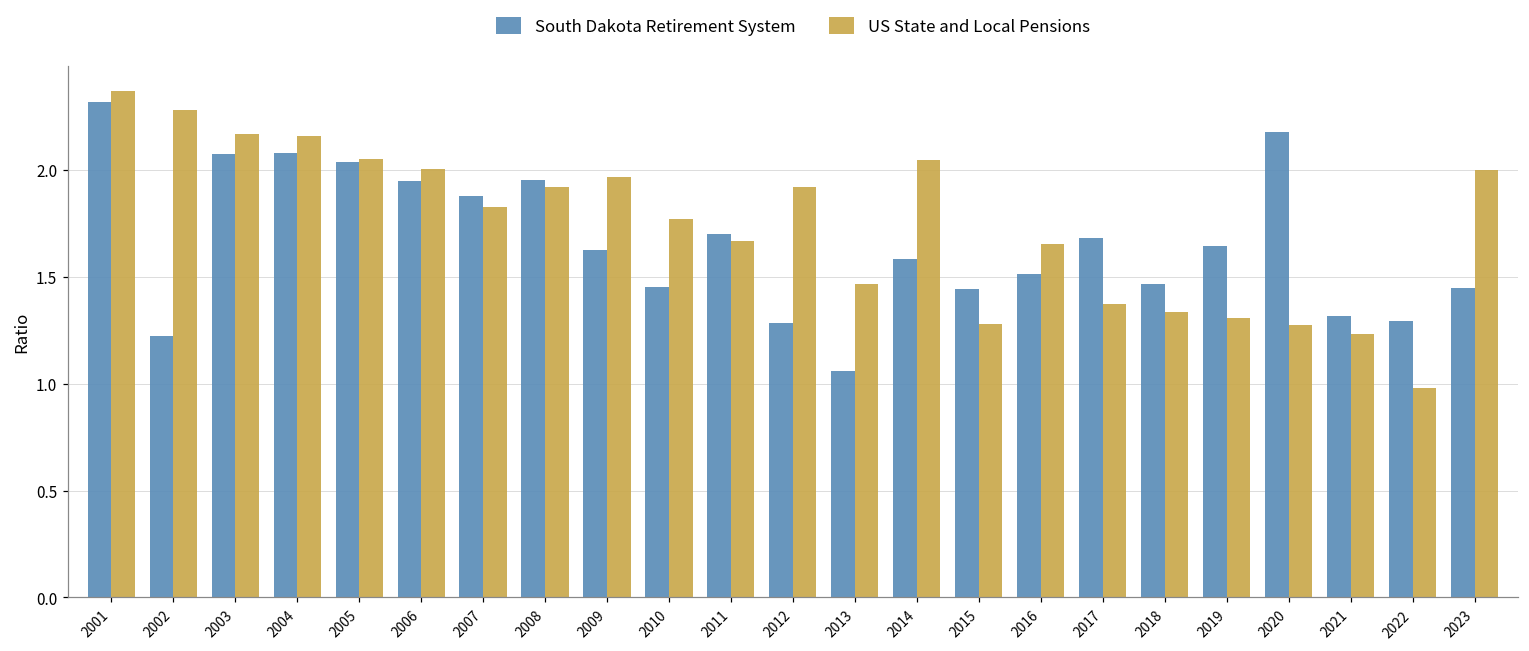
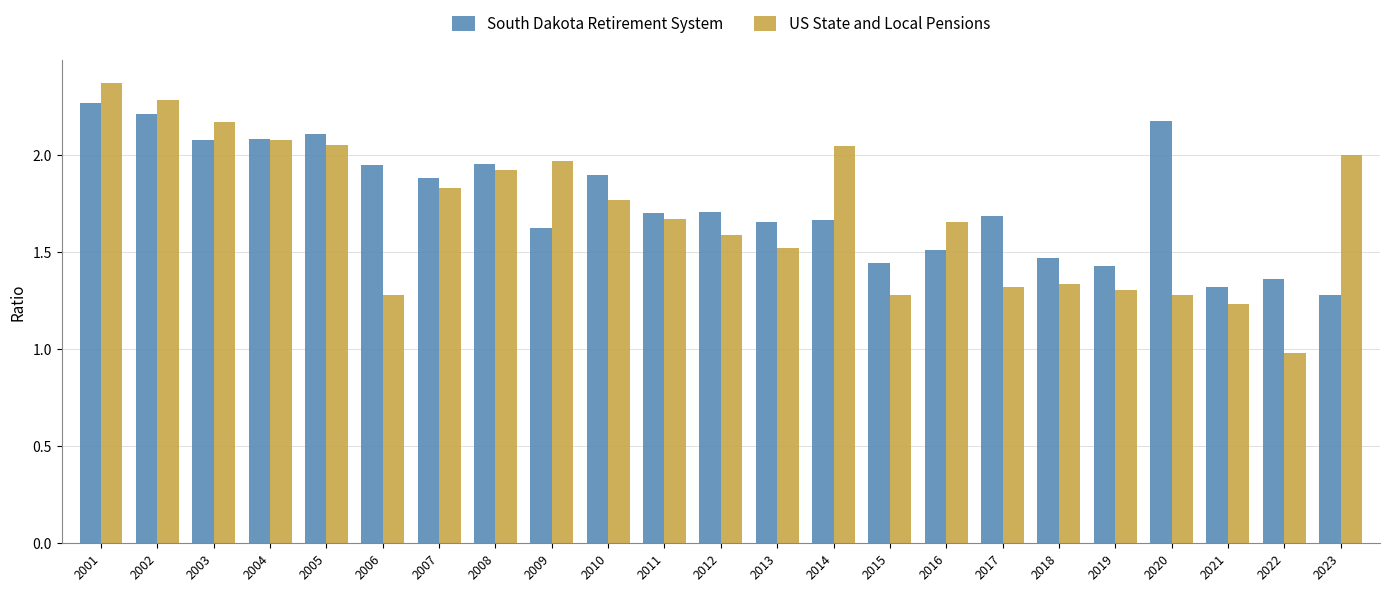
South Dakota Retirement System, 2001: 2.32 -> 2.27
South Dakota Retirement System, 2002: 1.22 -> 2.21
US State and Local Pensions, 2004: 2.16 -> 2.07
South Dakota Retirement System, 2005: 2.04 -> 2.10
US State and Local Pensions, 2006: 2.00 -> 1.28
South Dakota Retirement System, 2010: 1.45 -> 1.90
South Dakota Retirement System, 2012: 1.28 -> 1.71
US State and Local Pensions, 2012: 1.92 -> 1.59
South Dakota Retirement System, 2013: 1.06 -> 1.65
US State and Local Pensions, 2013: 1.47 -> 1.52
South Dakota Retirement System, 2014: 1.59 -> 1.67
US State and Local Pensions, 2017: 1.37 -> 1.32
South Dakota Retirement System, 2019: 1.65 -> 1.43
South Dakota Retirement System, 2022: 1.29 -> 1.36
South Dakota Retirement System, 2023: 1.45 -> 1.28
